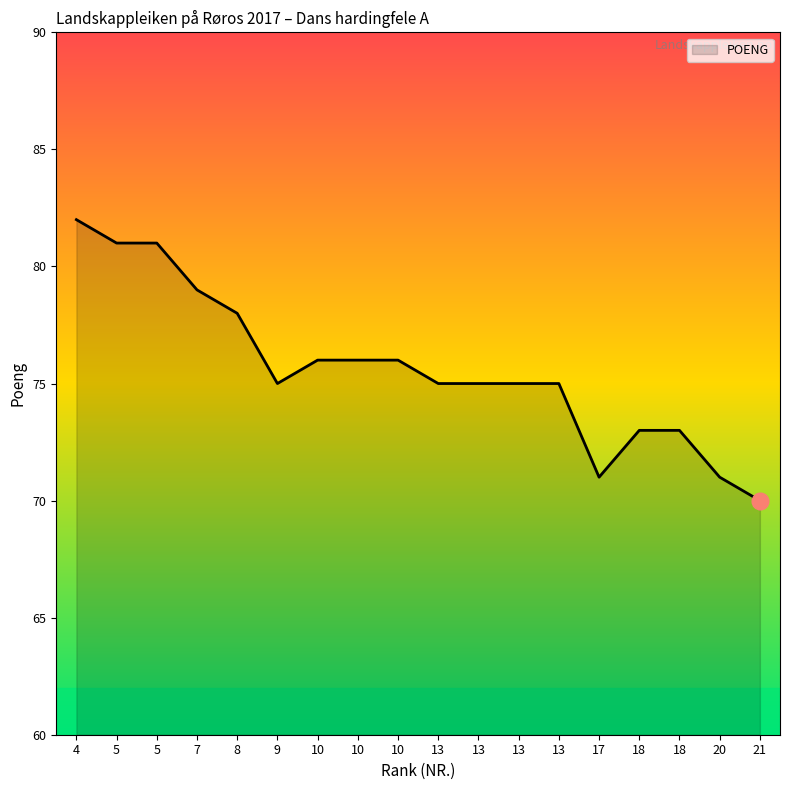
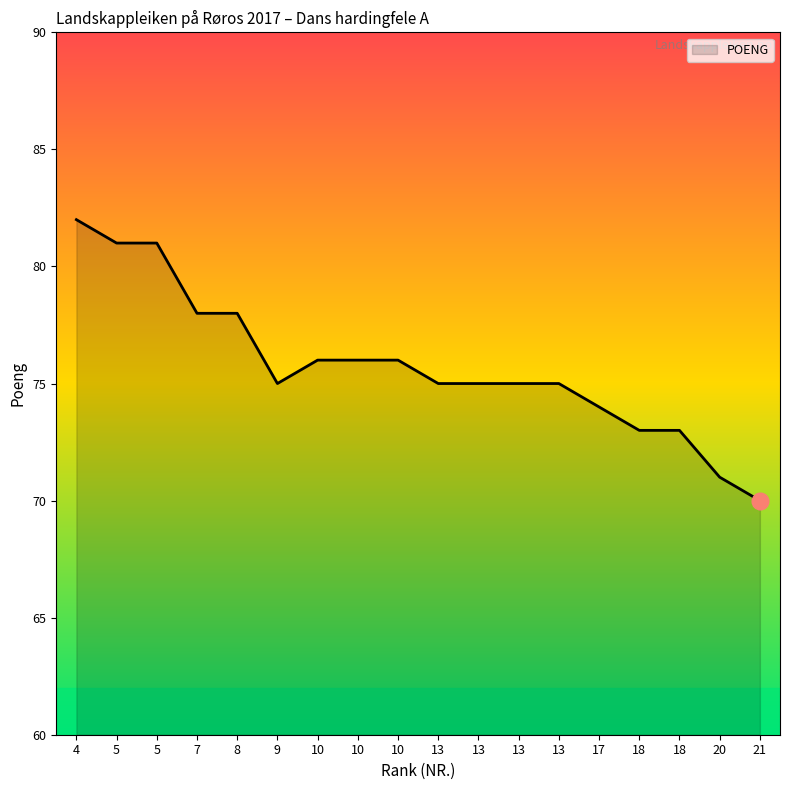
POENG, 7: 79 -> 78
POENG, 17: 71 -> 74
